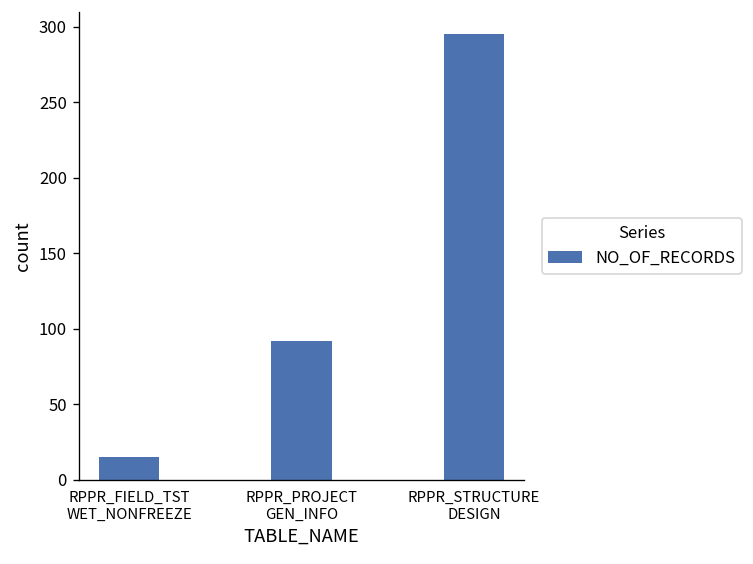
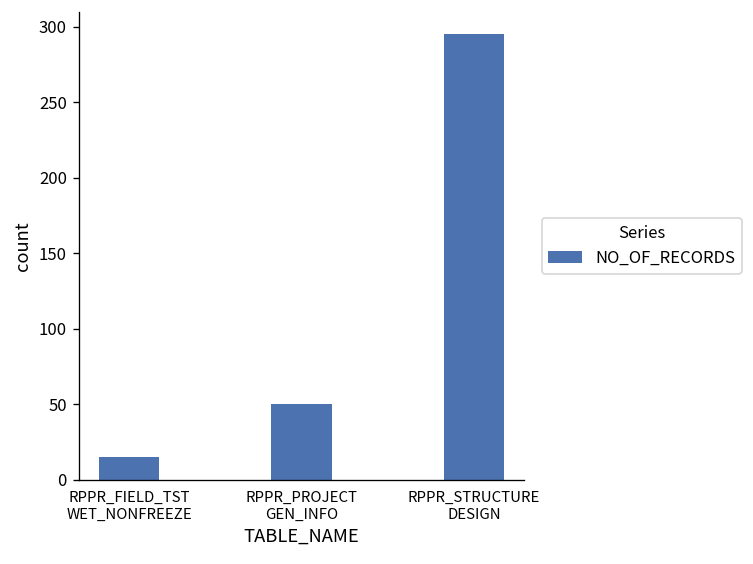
RPPR_PROJECT GEN_INFO: 92 -> 50
